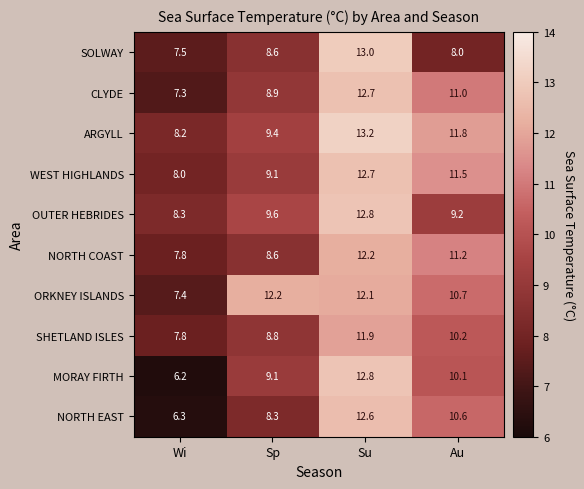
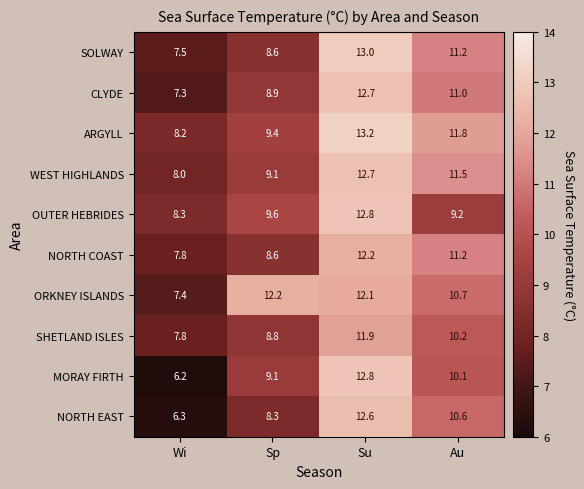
SOLWAY, Au: 8.0 -> 11.2
